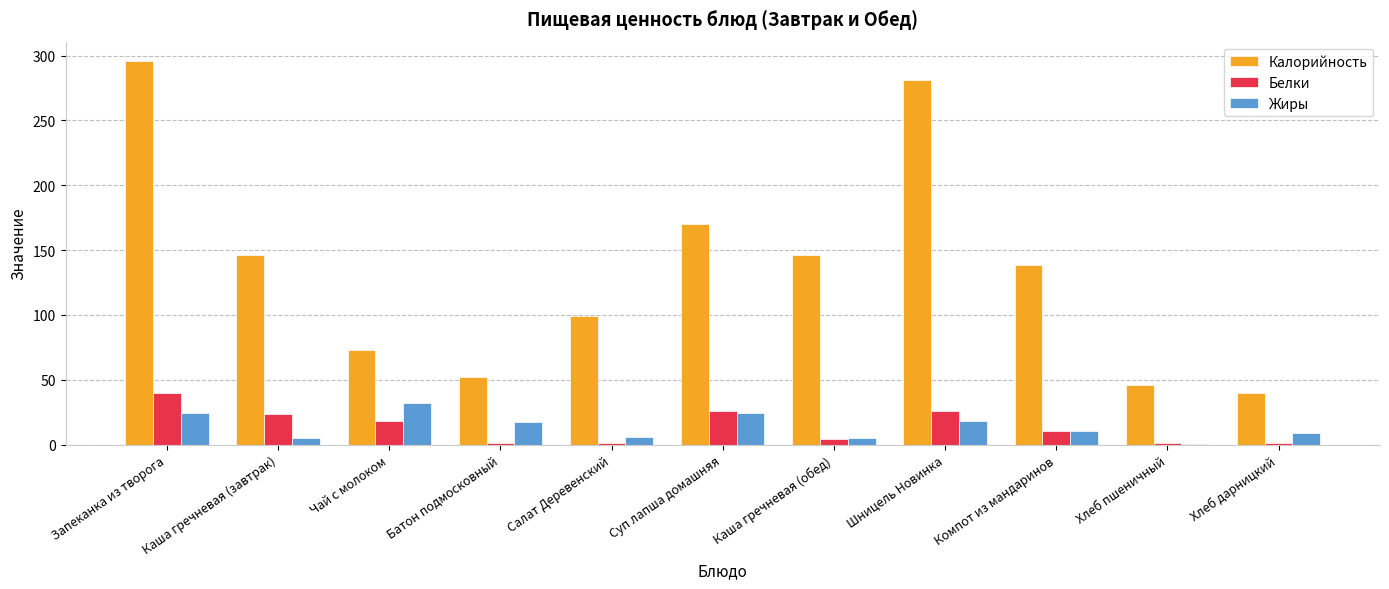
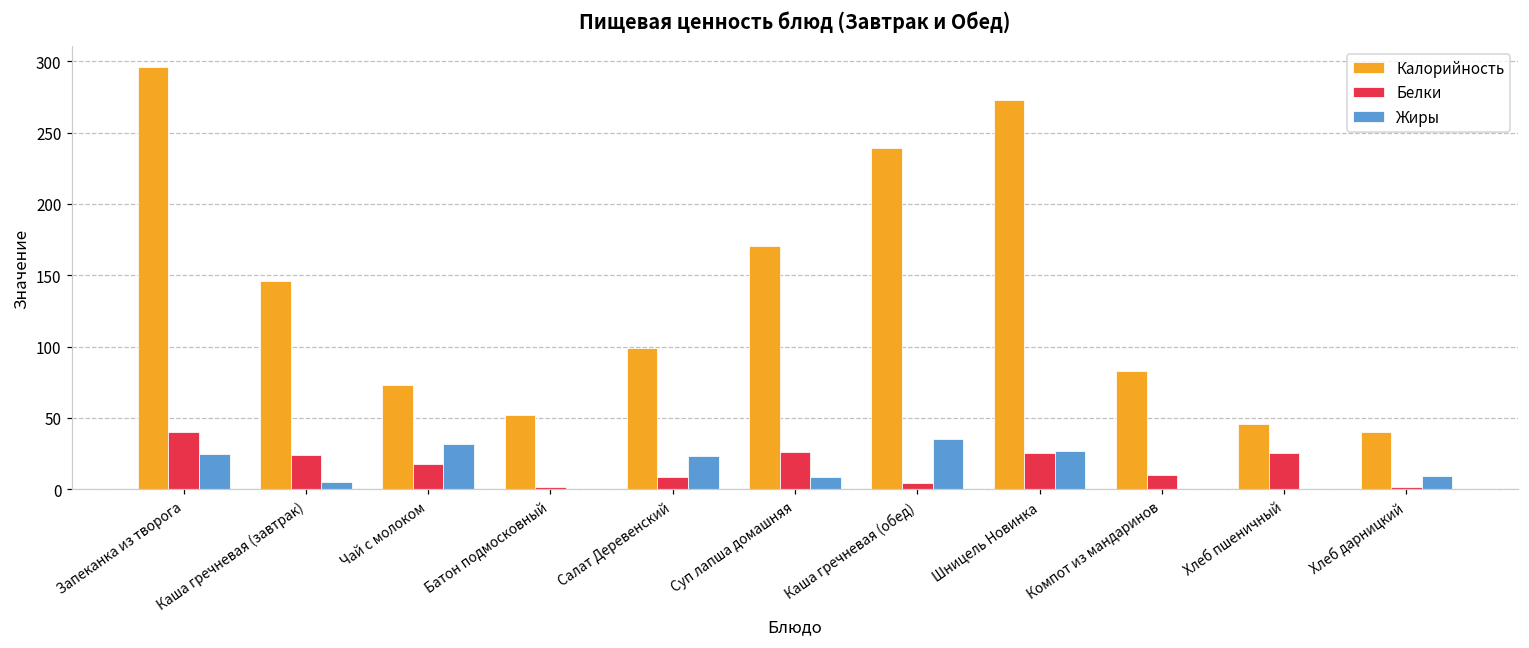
Жиры, Батон подмосковный: 18 -> 1
Белки, Салат Деревенский: 1 -> 9
Жиры, Салат Деревенский: 6 -> 24
Жиры, Суп лапша домашняя: 25 -> 8
Калорийность, Каша гречневая (обед): 146 -> 239
Жиры, Каша гречневая (обед): 5 -> 36
Калорийность, Шницель Новинка: 281 -> 273
Жиры, Шницель Новинка: 18 -> 27
Калорийность, Компот из мандаринов: 139 -> 83
Жиры, Компот из мандаринов: 10 -> 0
Белки, Хлеб пшеничный: 2 -> 25
